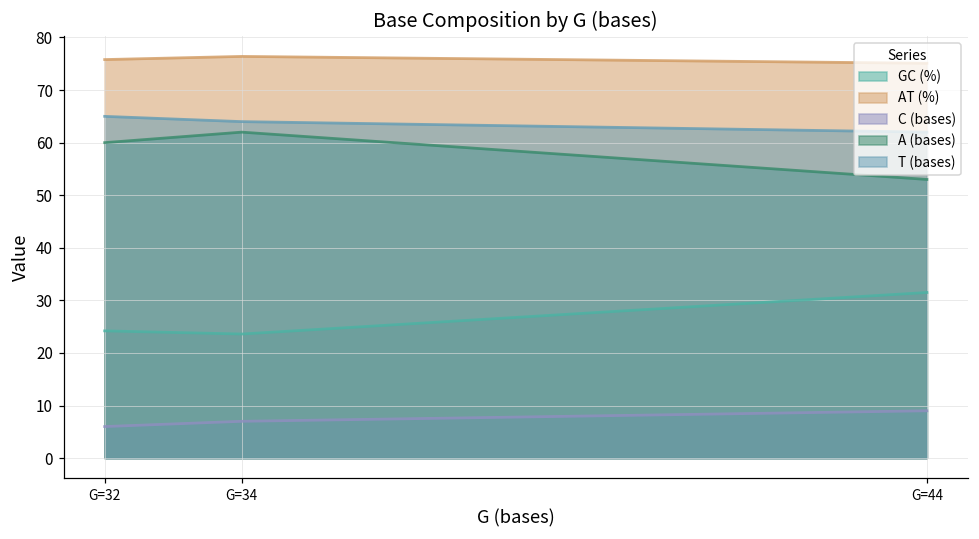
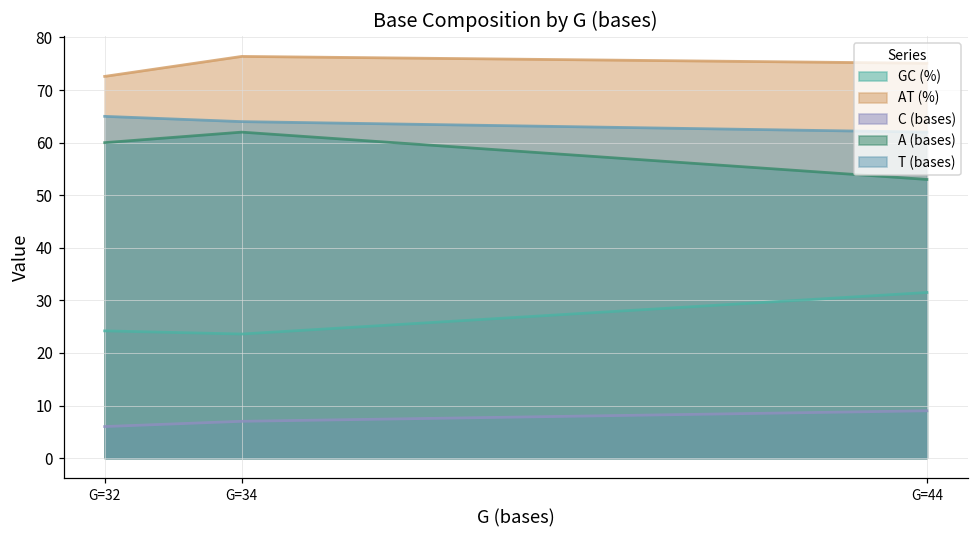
AT (%), G=32: 76 -> 73
